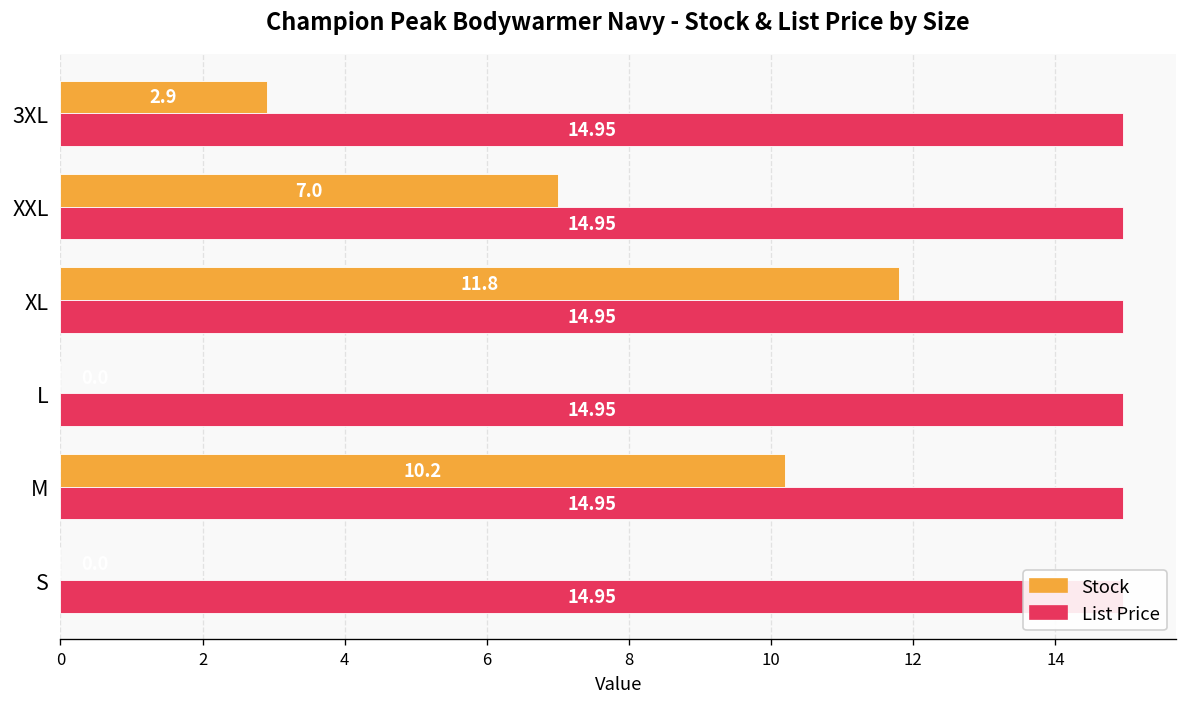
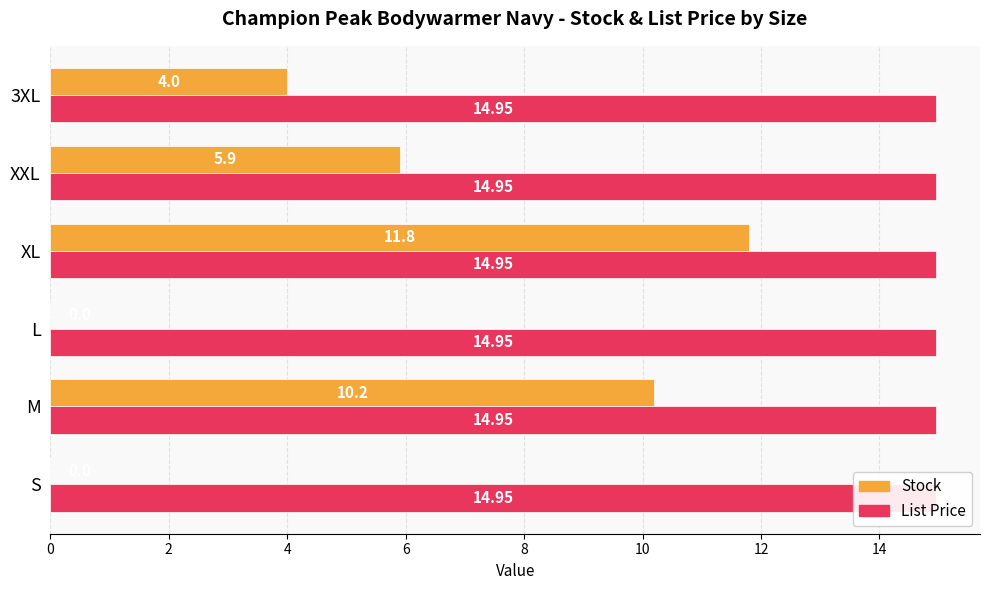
Stock, 3XL: 2.9 -> 4.0
Stock, XXL: 7.0 -> 5.9
